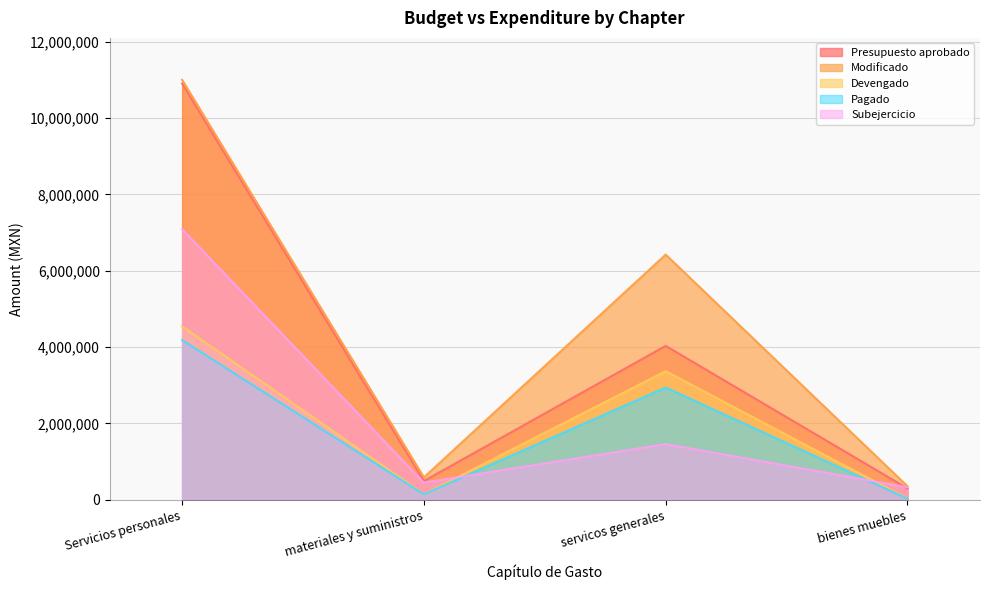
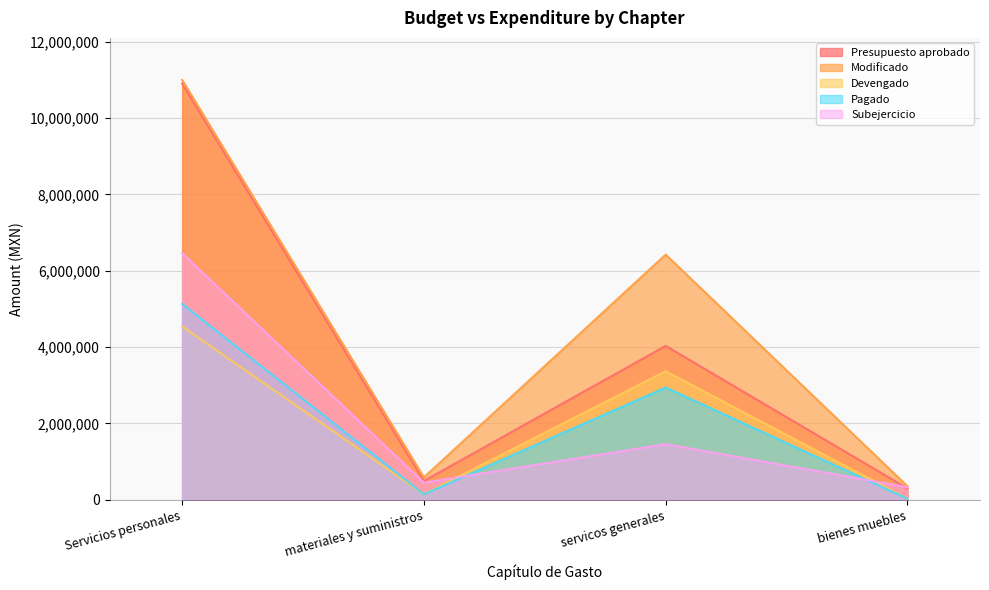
Pagado, Servicios personales: 4,200,000 -> 5,100,000
Subejercicio, Servicios personales: 7,100,000 -> 6,500,000
